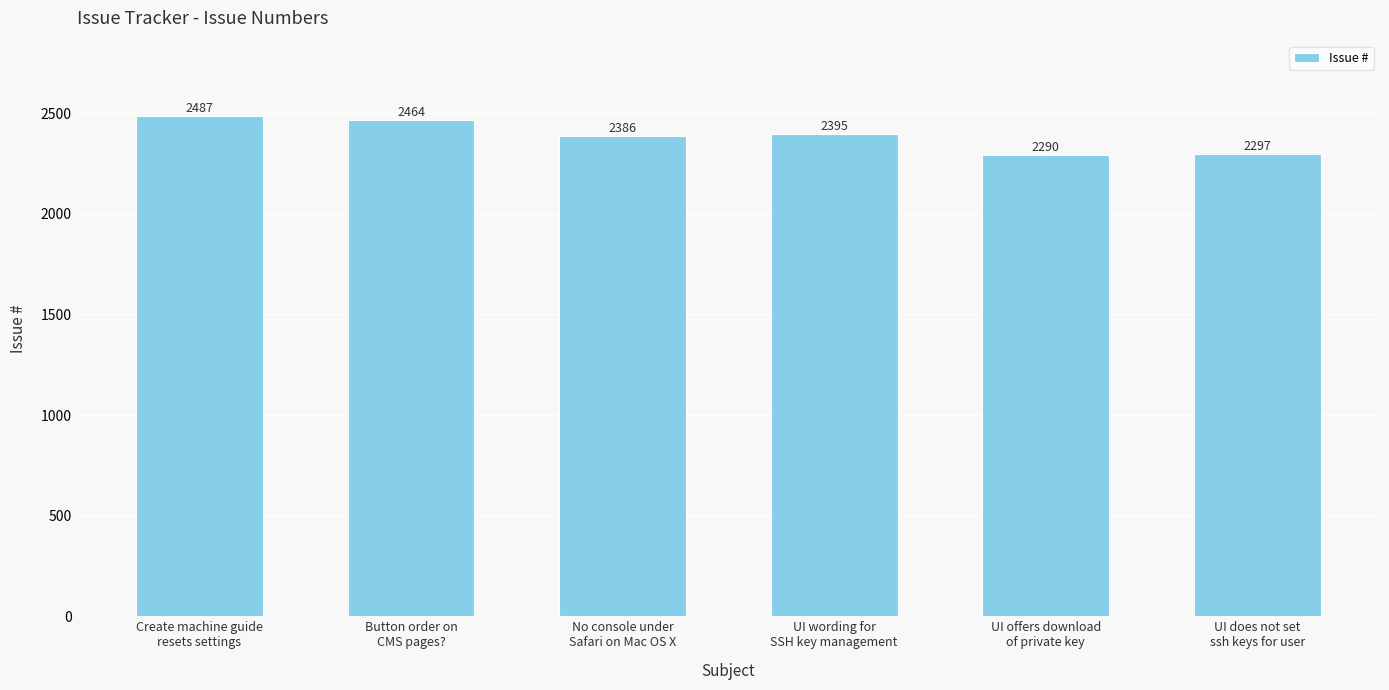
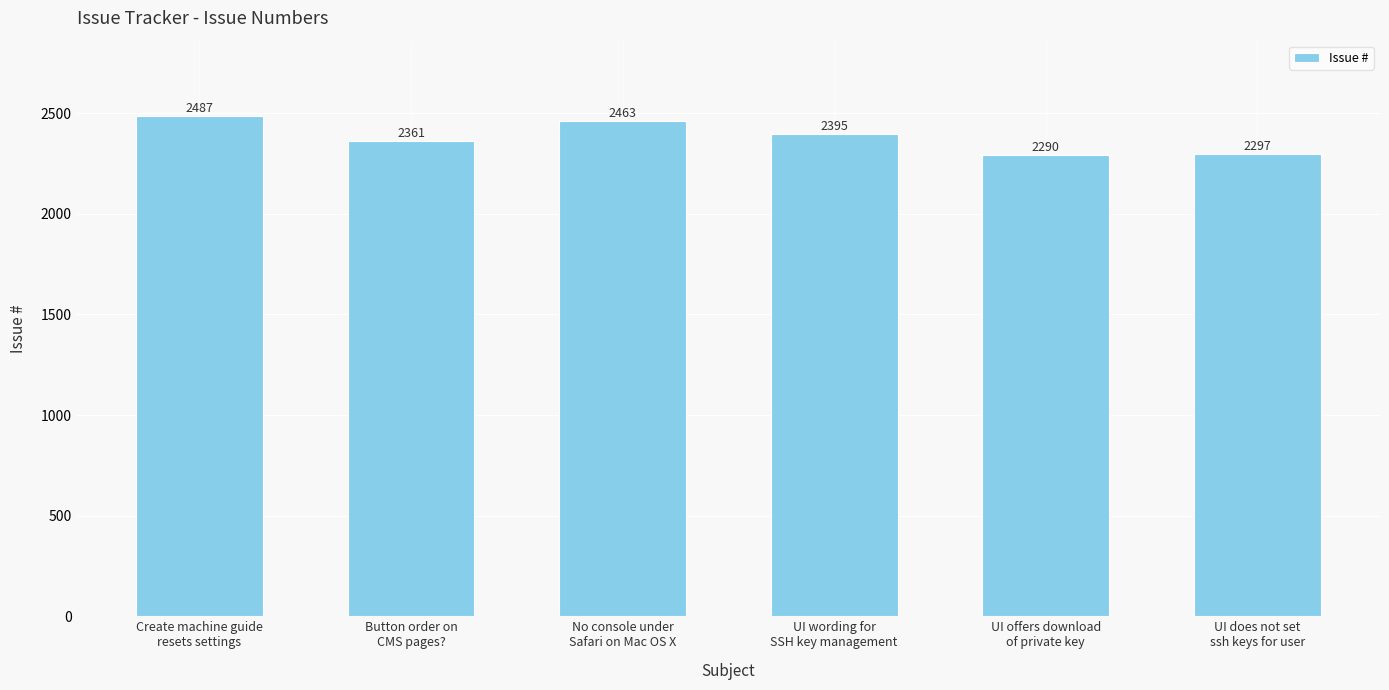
Button order on CMS pages?: 2464 -> 2361
No console under Safari on Mac OS X: 2386 -> 2463
